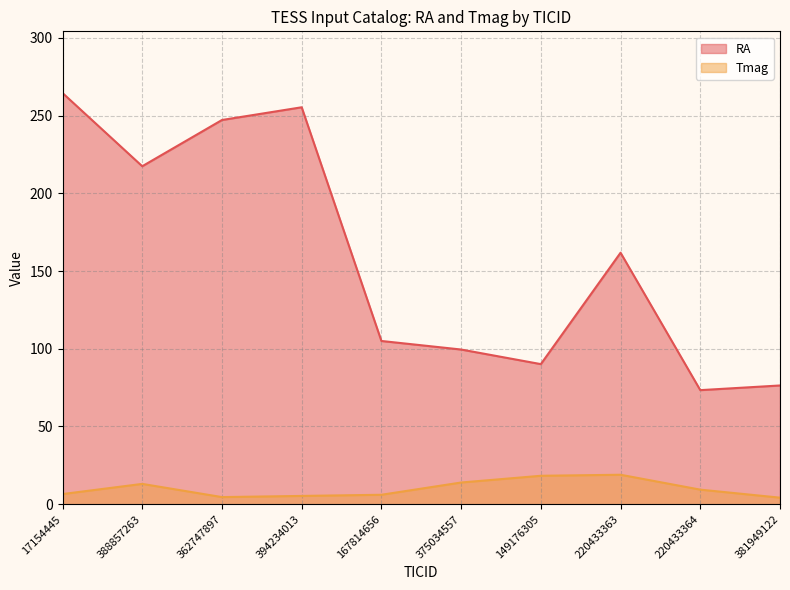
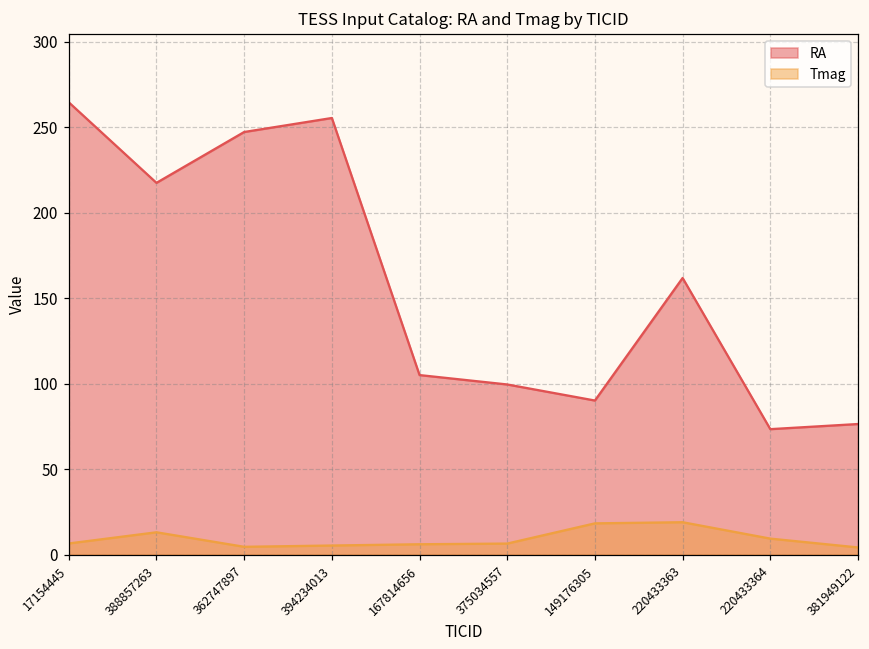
Tmag, 375034557: 14 -> 6
